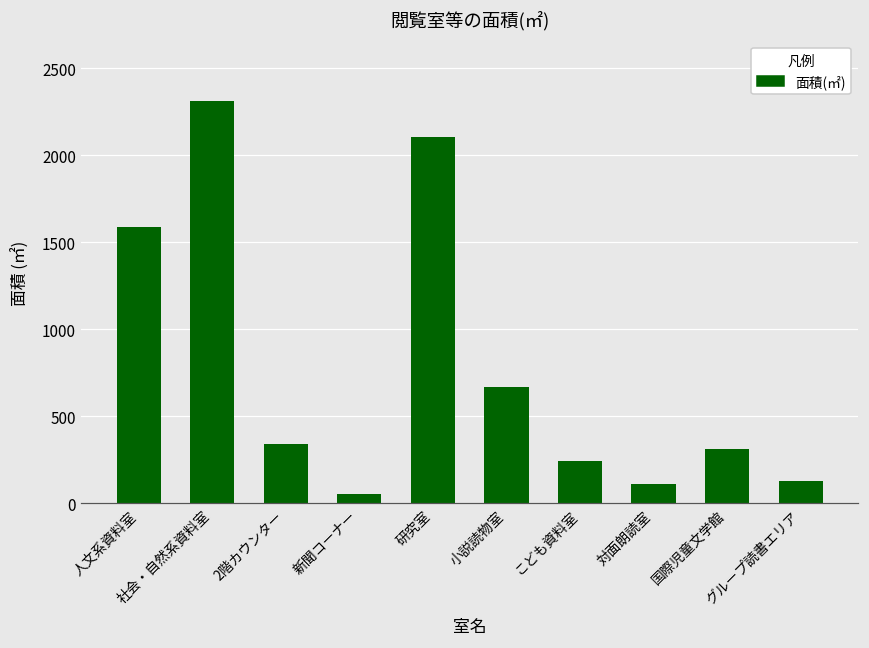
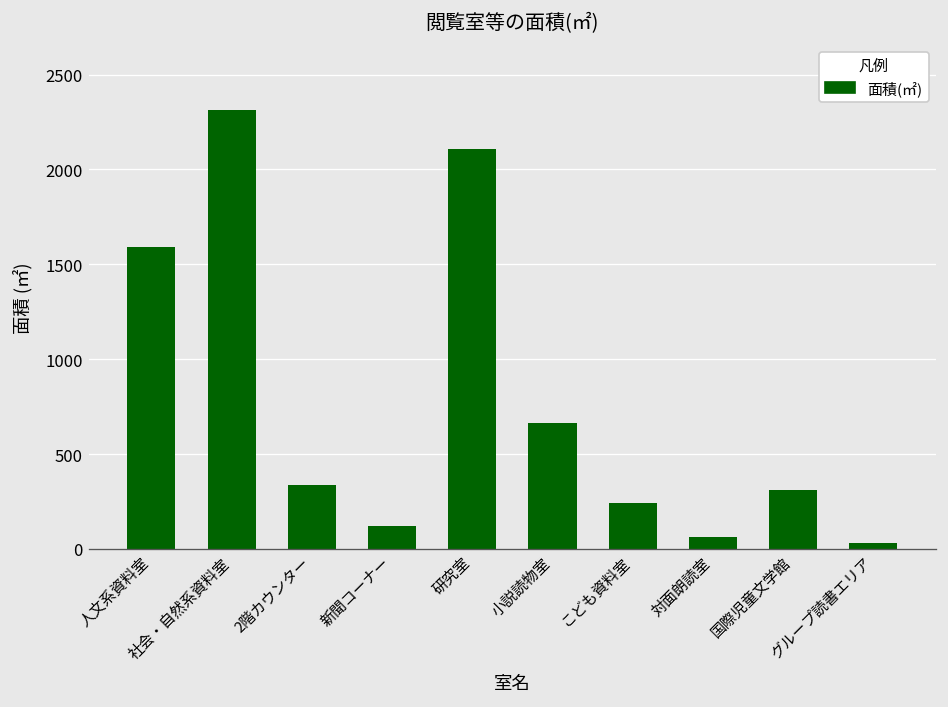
新聞コーナー: 50 -> 120
対面朗読室: 110 -> 60
グループ読書エリア: 130 -> 30
